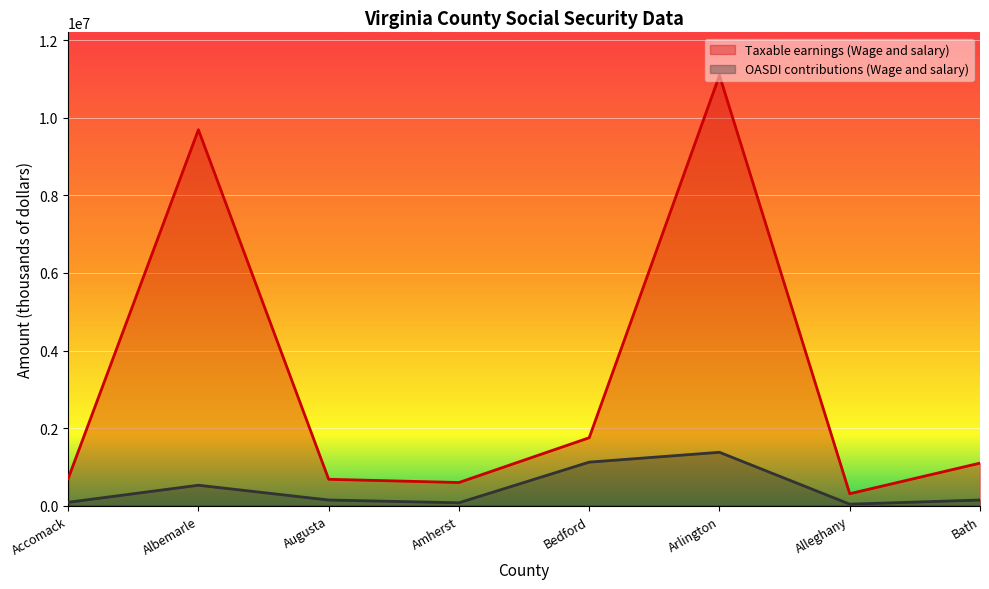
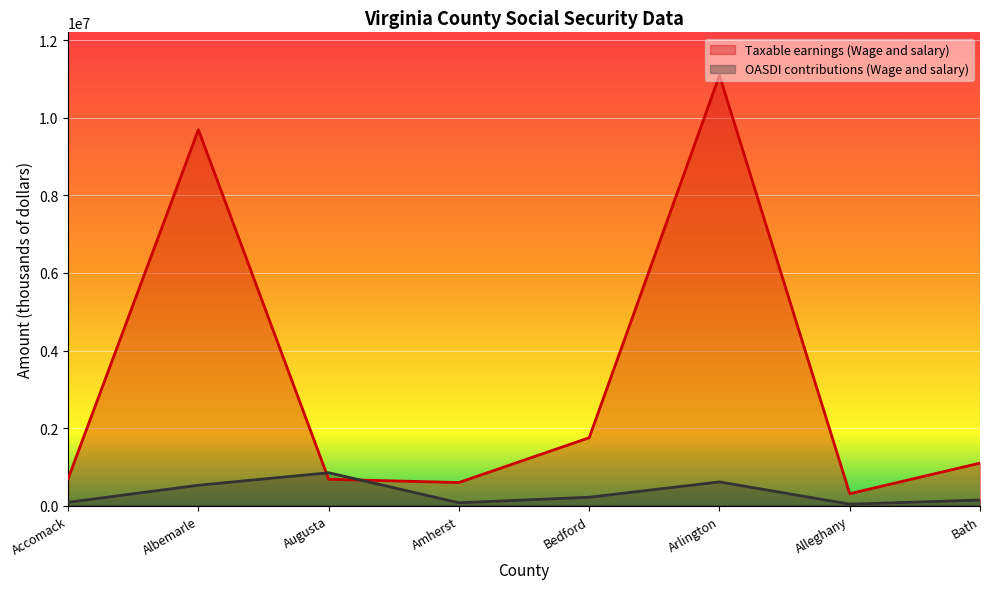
OASDI contributions (Wage and salary), Augusta: 100000 -> 800000
OASDI contributions (Wage and salary), Bedford: 1100000 -> 200000
OASDI contributions (Wage and salary), Arlington: 1400000 -> 600000
